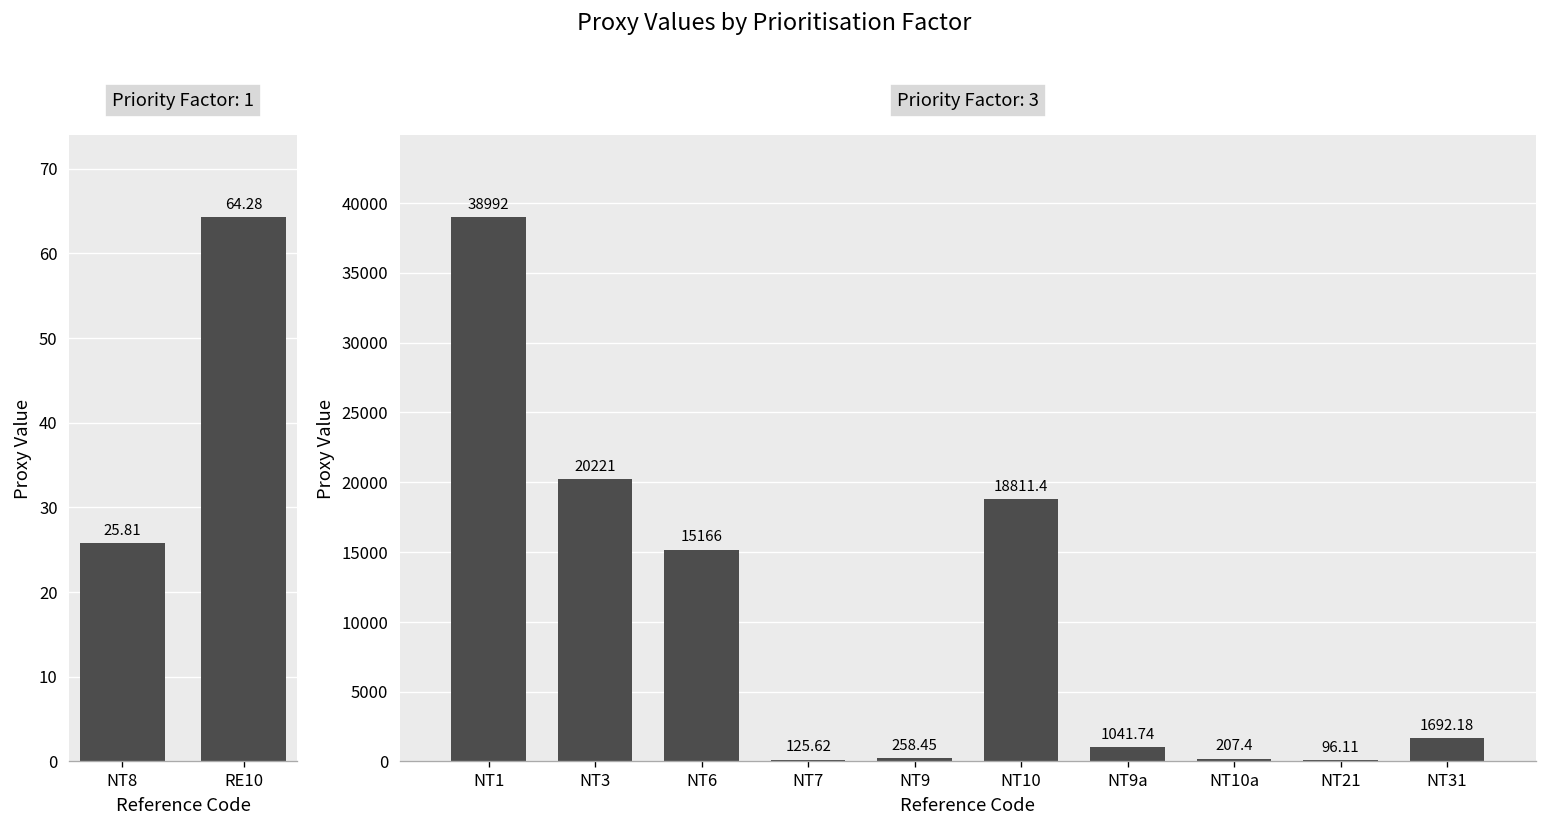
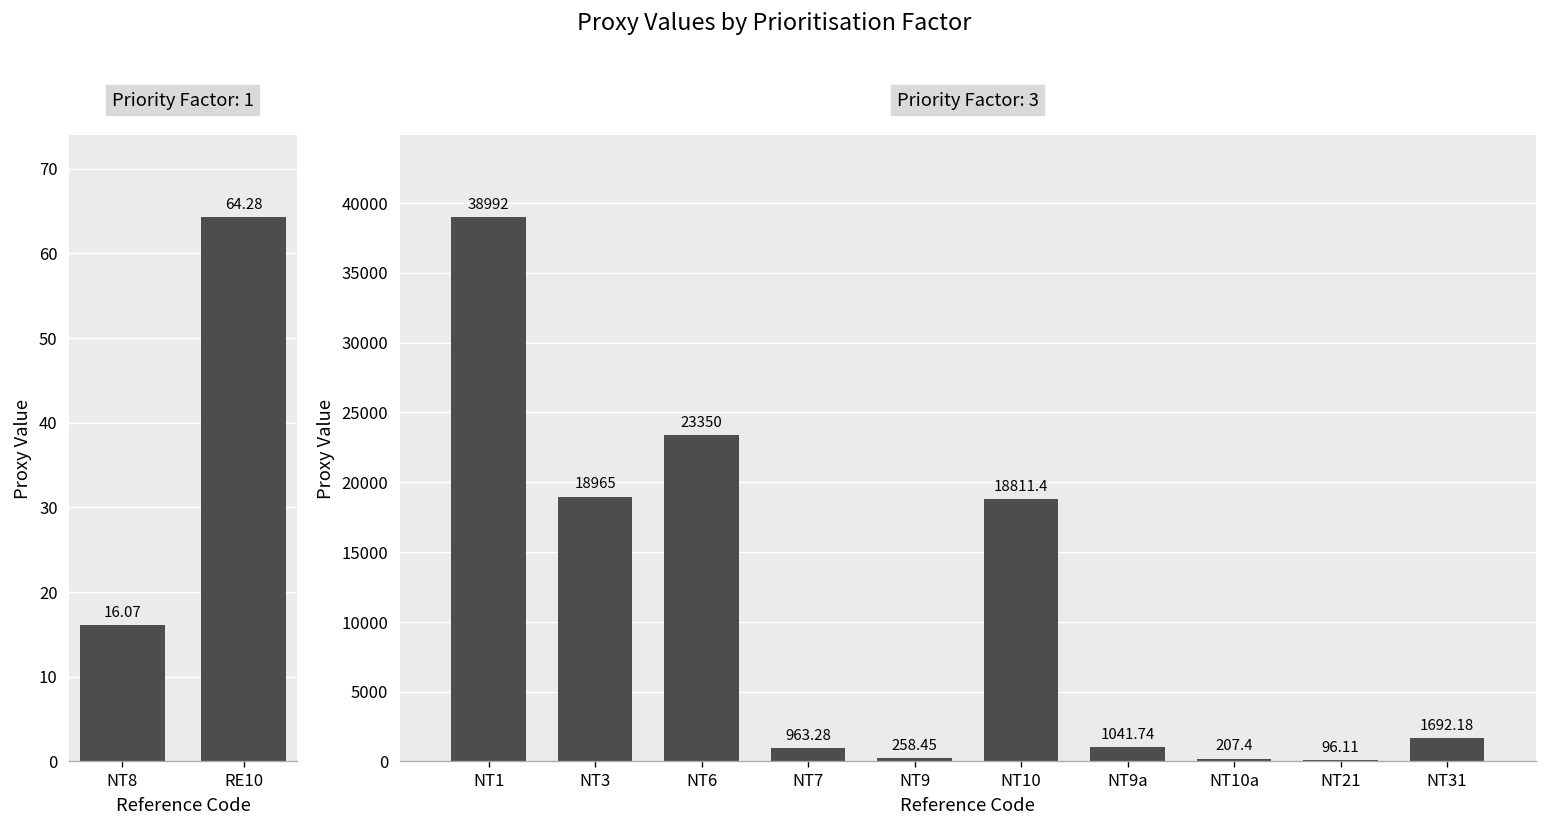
Priority Factor: 1, NT8: 25.81 -> 16.07
Priority Factor: 3, NT3: 20221 -> 18965
Priority Factor: 3, NT6: 15166 -> 23350
Priority Factor: 3, NT7: 125.62 -> 963.28
